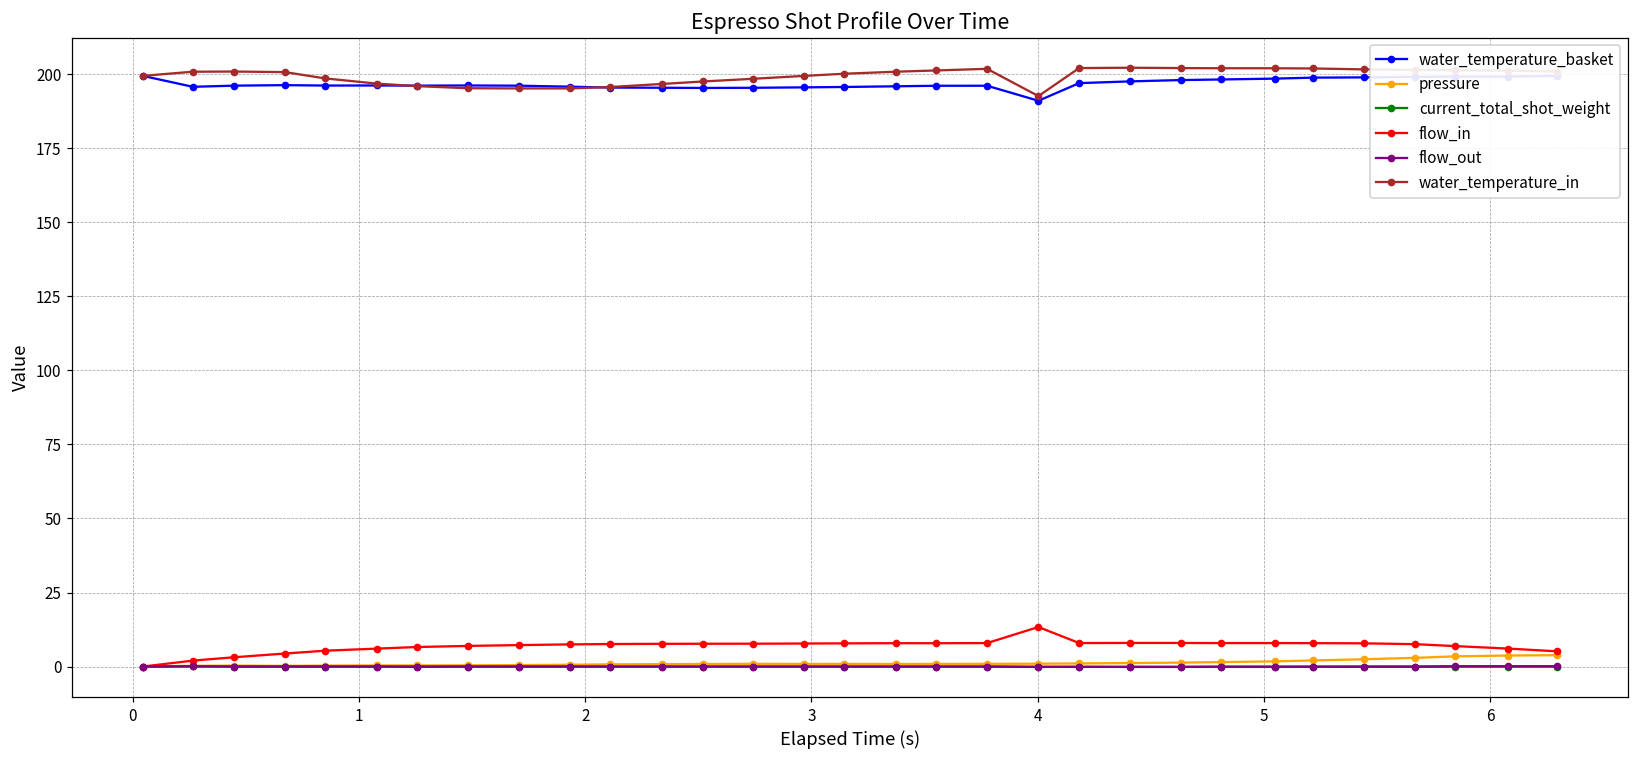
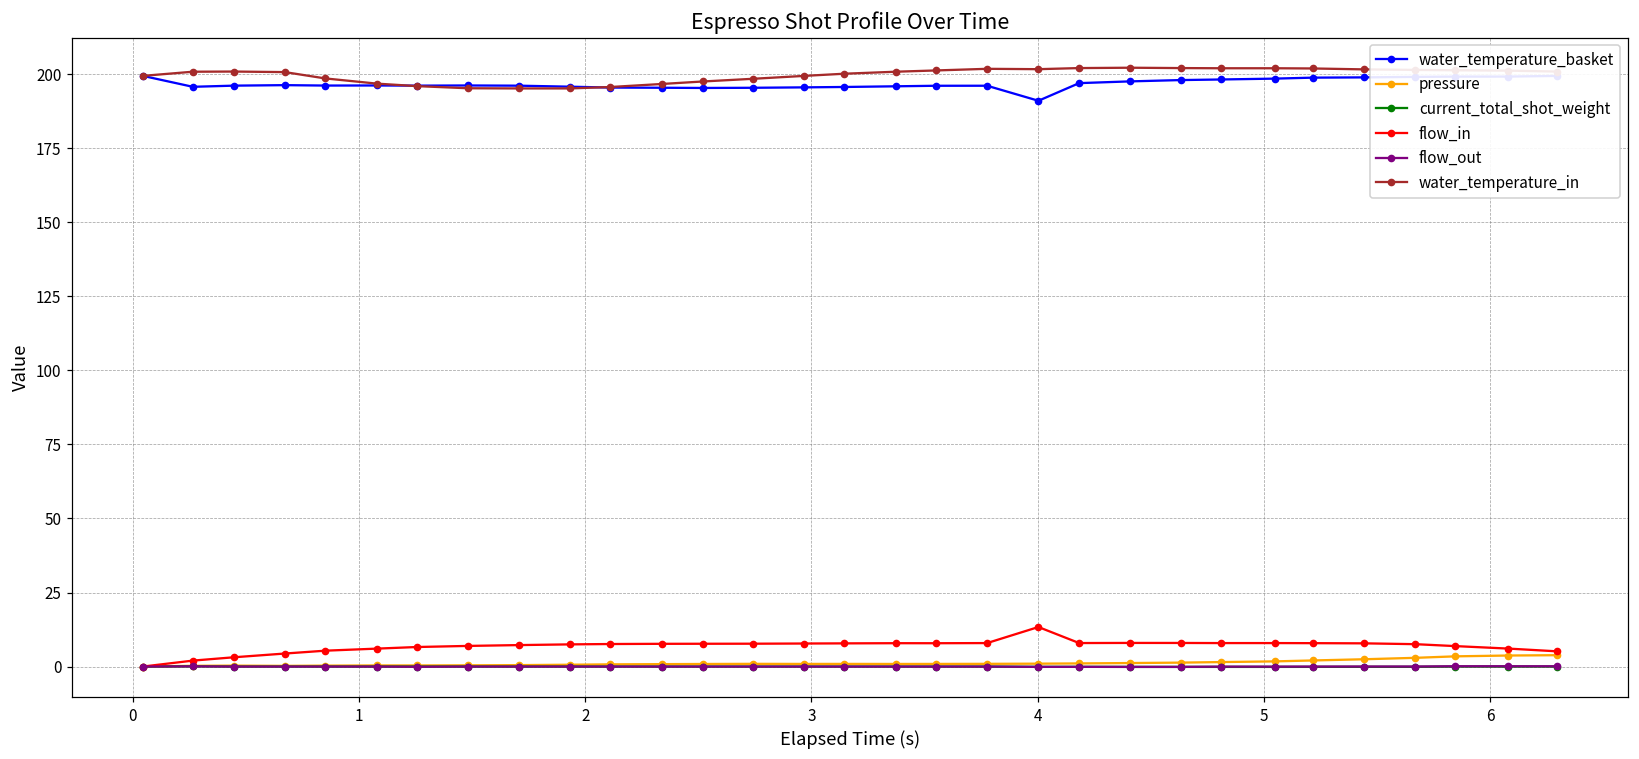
water_temperature_in, 4: 193 -> 202
